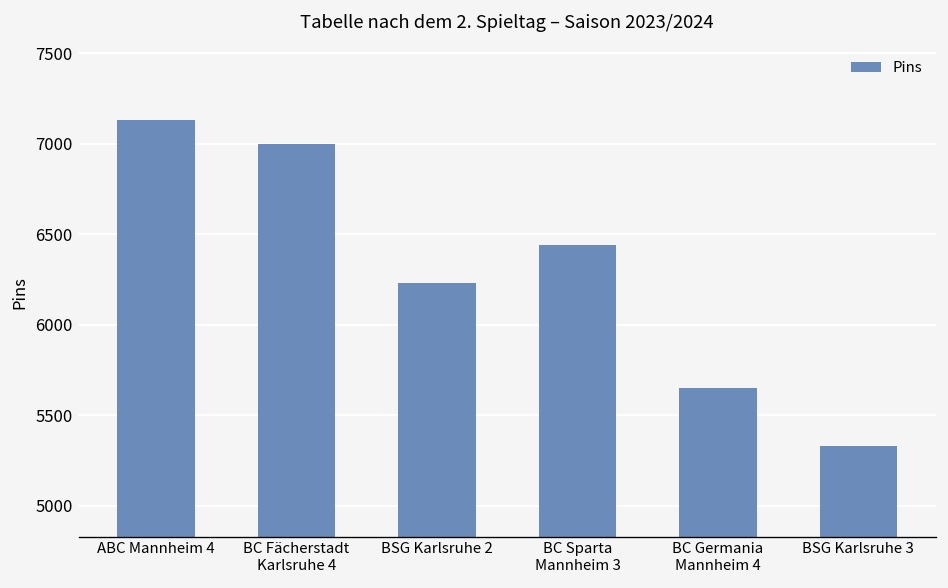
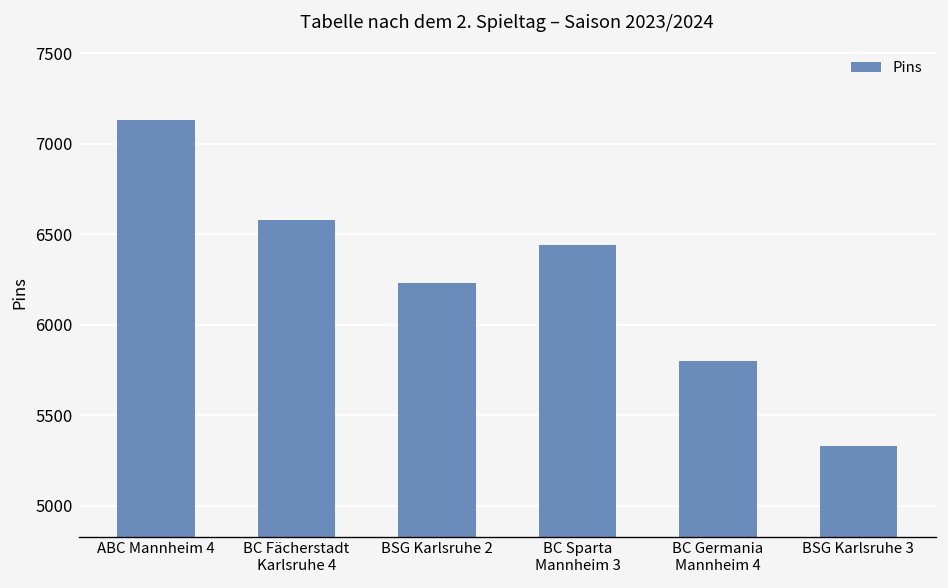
BC Fächerstadt Karlsruhe 4: 7000 -> 6580
BC Germania Mannheim 4: 5650 -> 5800
